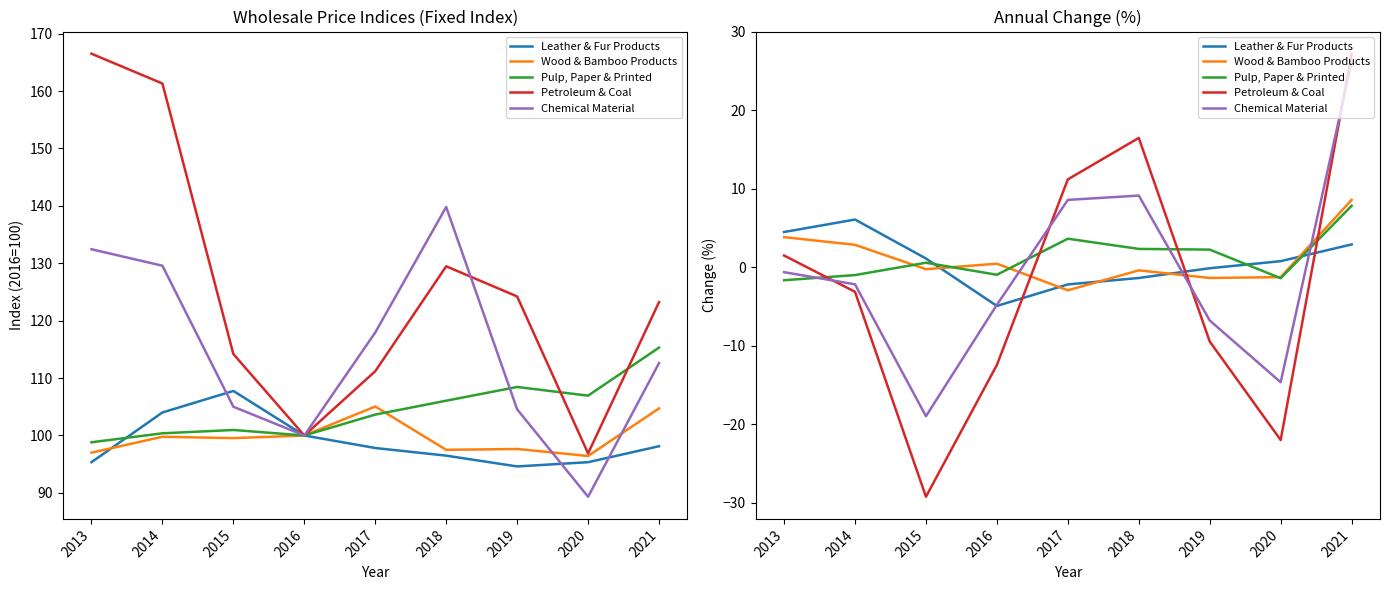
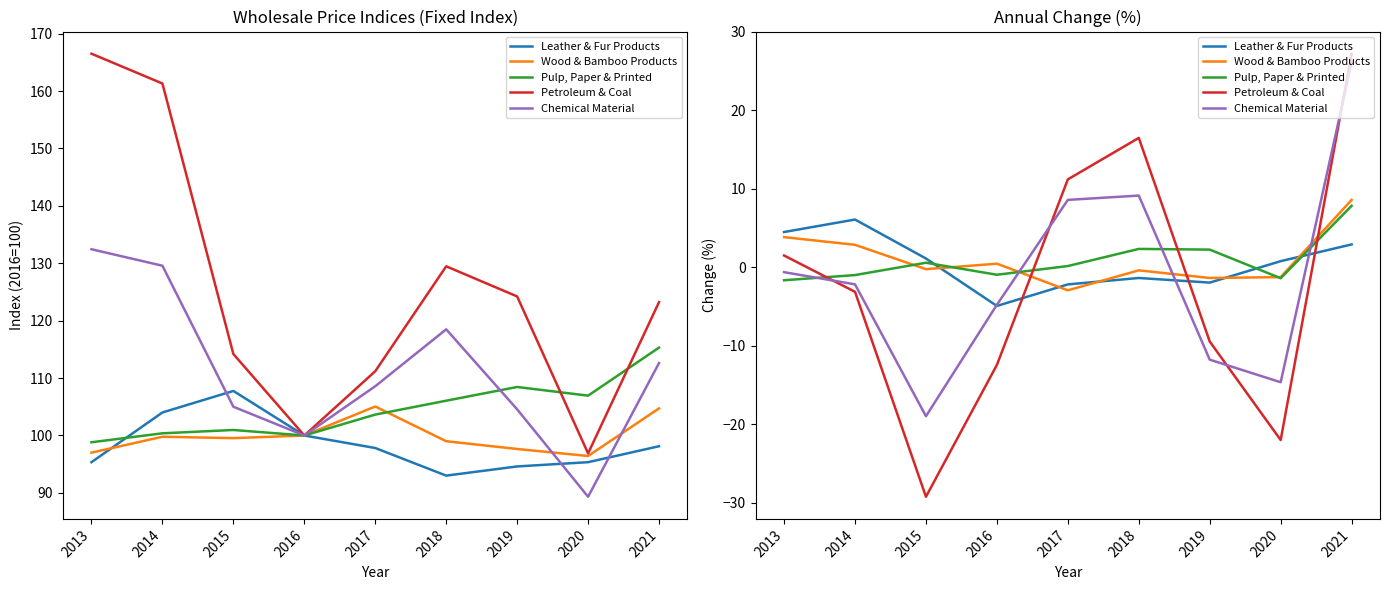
Wholesale Price Indices (Fixed Index), Chemical Material, 2017: 118 -> 109
Wholesale Price Indices (Fixed Index), Leather & Fur Products, 2018: 96 -> 93
Wholesale Price Indices (Fixed Index), Wood & Bamboo Products, 2018: 98 -> 99
Wholesale Price Indices (Fixed Index), Chemical Material, 2018: 140 -> 118
Annual Change (%), Pulp, Paper & Printed, 2017: 4 -> 0
Annual Change (%), Leather & Fur Products, 2019: 0 -> -2
Annual Change (%), Chemical Material, 2019: -7 -> -12
